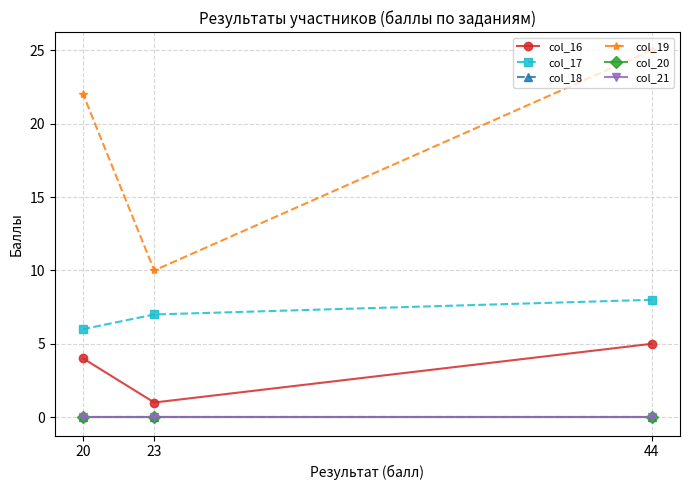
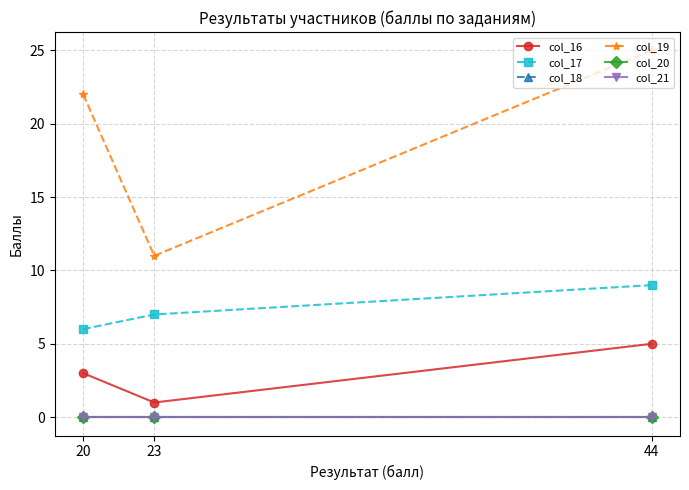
col_16, 20: 4 -> 3
col_19, 23: 10 -> 11
col_17, 44: 8 -> 9
